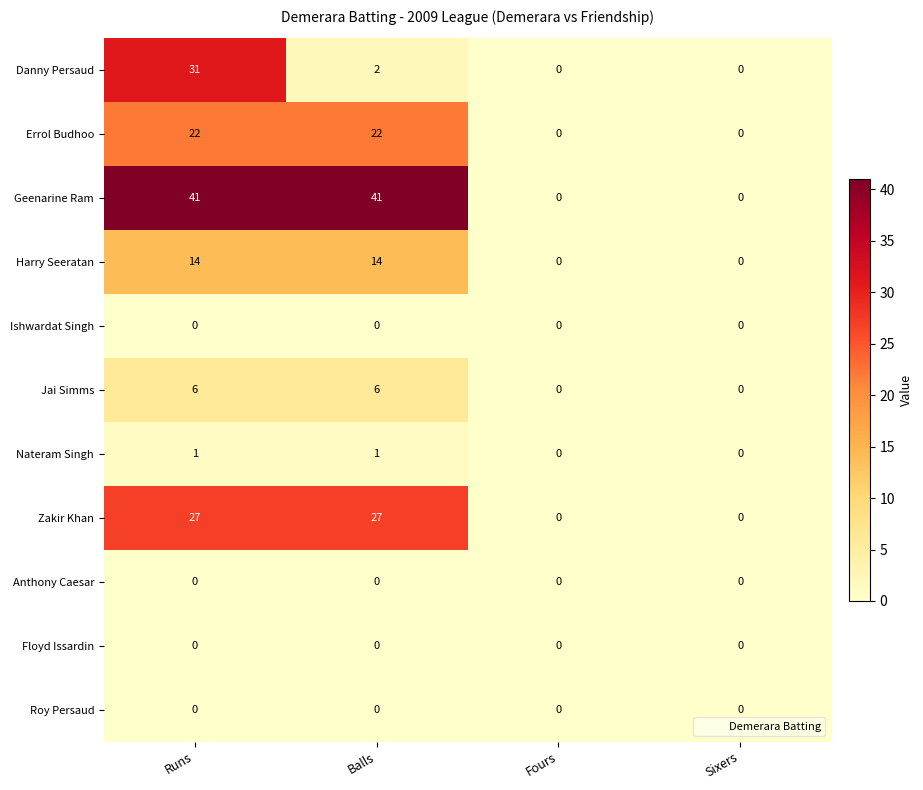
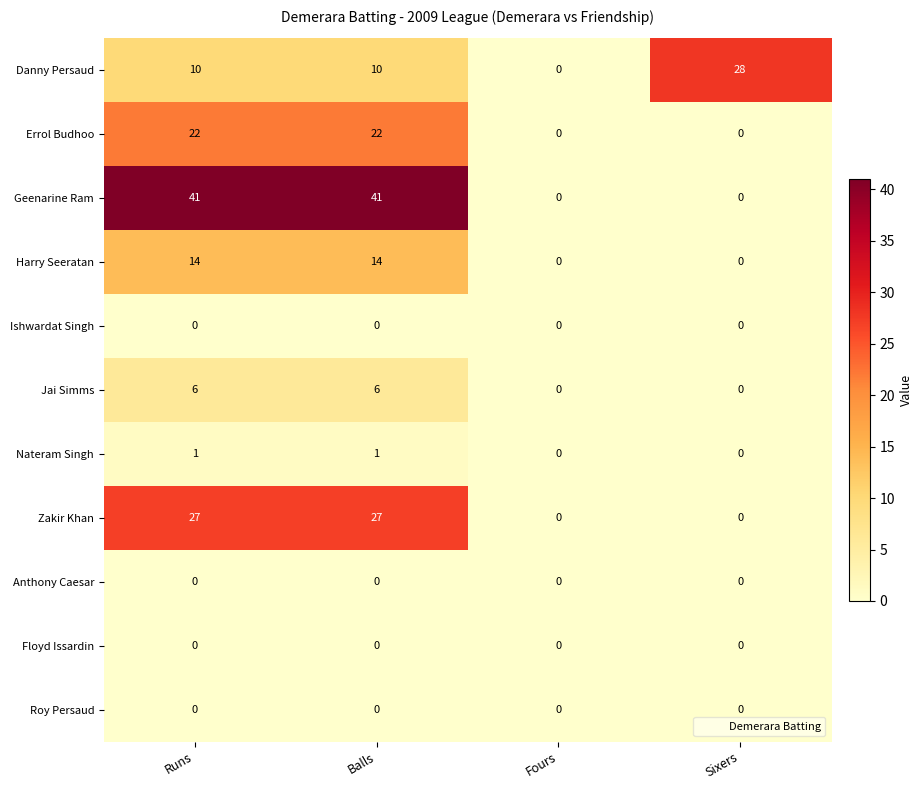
Danny Persaud, Runs: 31 -> 10
Danny Persaud, Balls: 2 -> 10
Danny Persaud, Sixers: 0 -> 28
